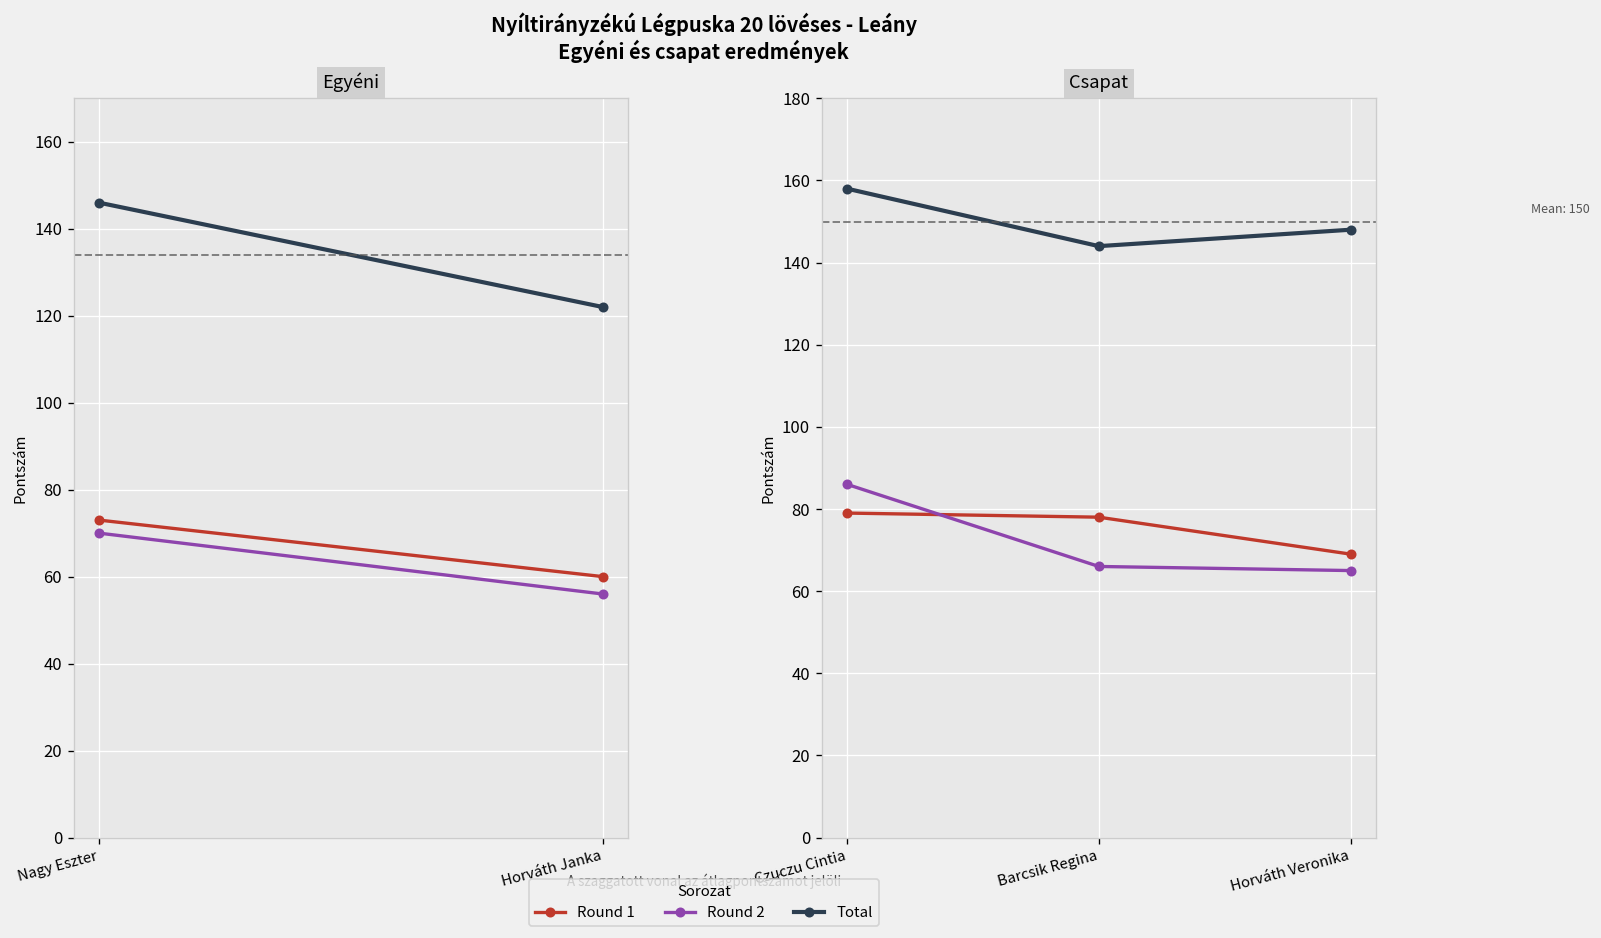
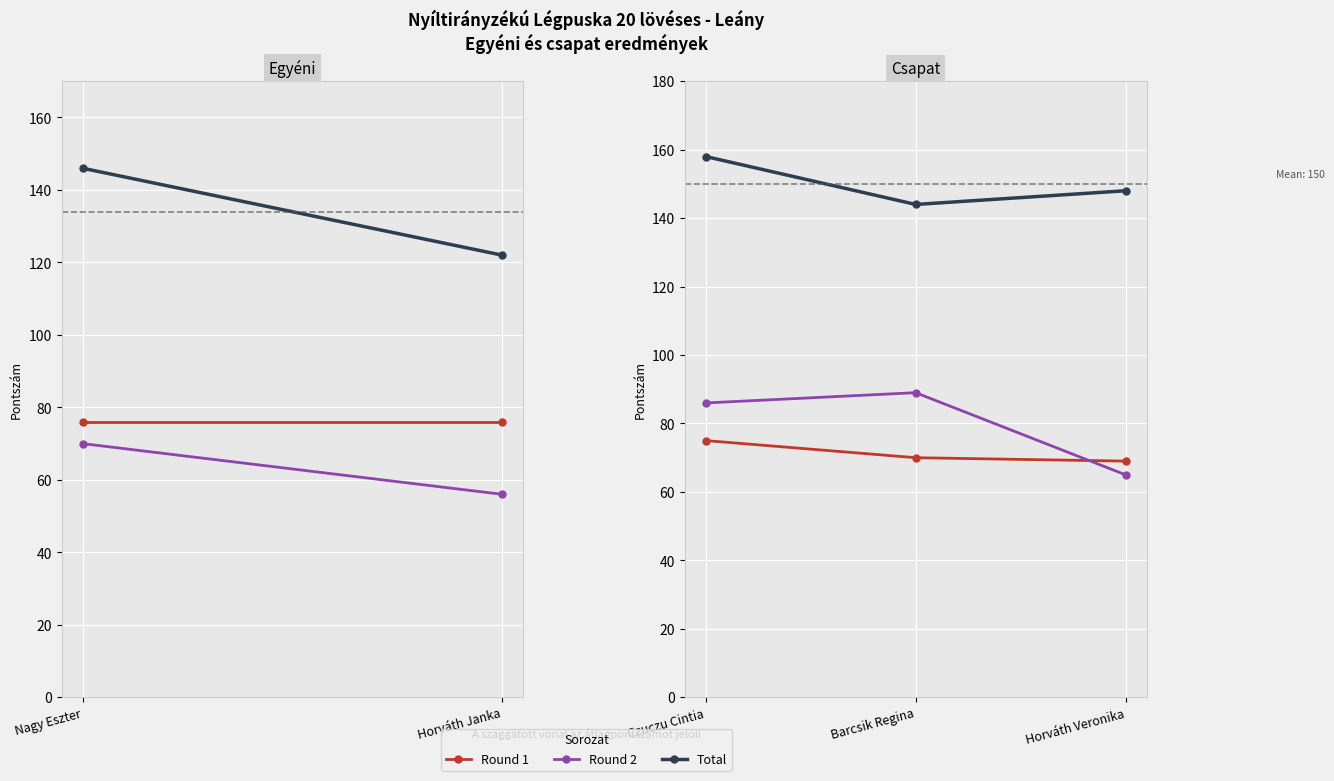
Egyéni, Round 1, Nagy Eszter: 73 -> 76
Egyéni, Round 1, Horváth Janka: 60 -> 76
Csapat, Round 1, Czuczu Cintia: 79 -> 75
Csapat, Round 1, Barcsik Regina: 78 -> 70
Csapat, Round 2, Barcsik Regina: 66 -> 89
